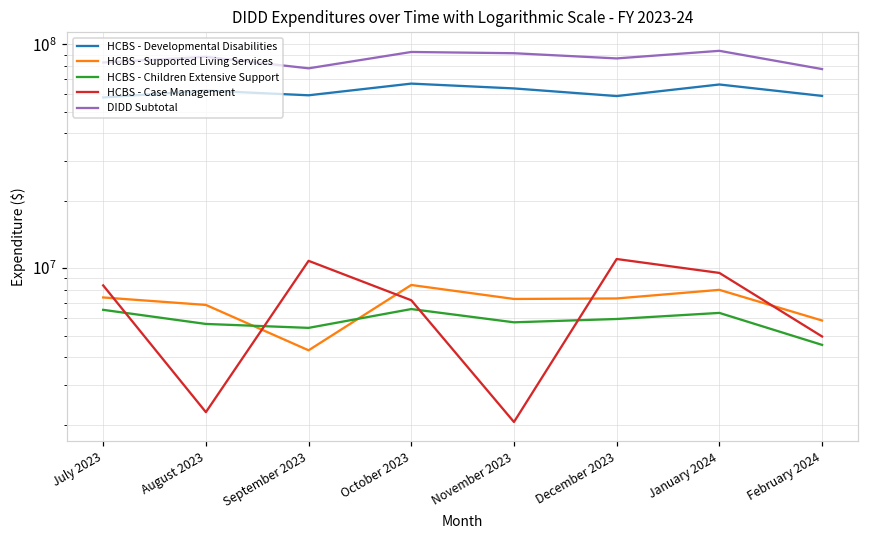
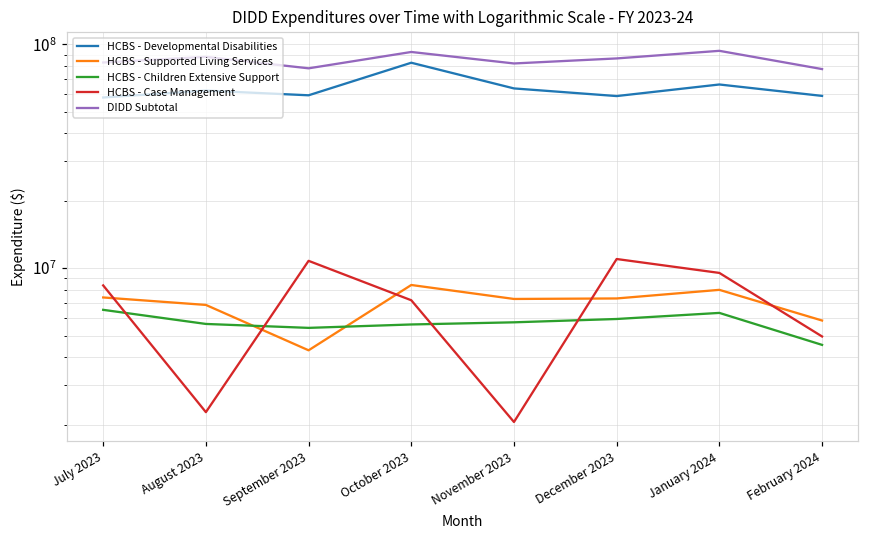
HCBS - Developmental Disabilities, October 2023: 67000000 -> 83000000
HCBS - Children Extensive Support, October 2023: 6600000 -> 5600000
DIDD Subtotal, November 2023: 90000000 -> 82000000
